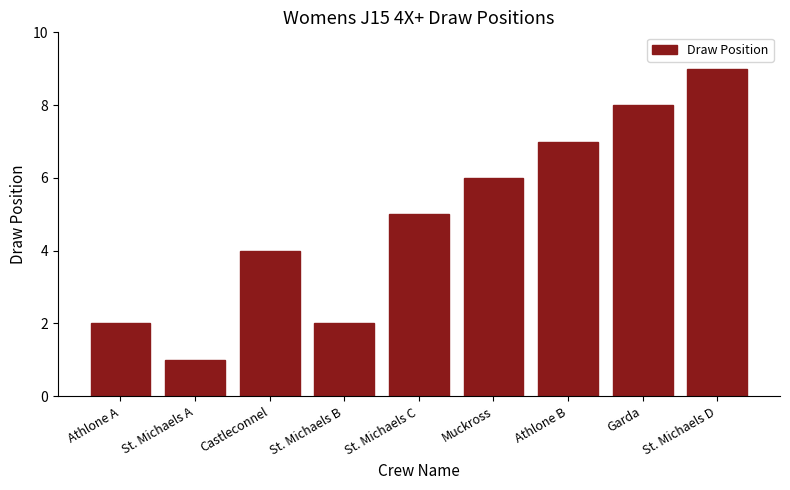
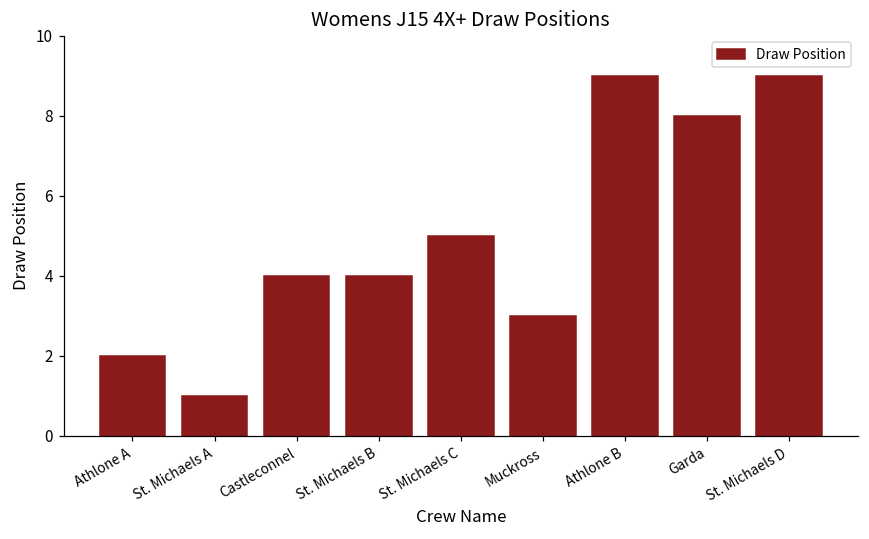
St. Michaels B: 2 -> 4
Muckross: 6 -> 3
Athlone B: 7 -> 9
